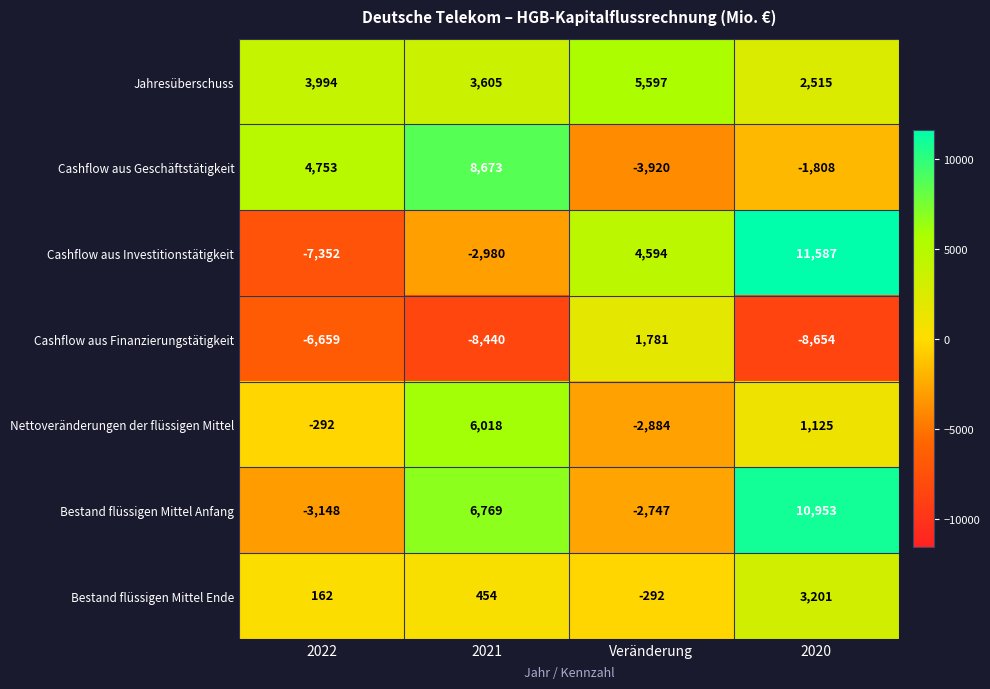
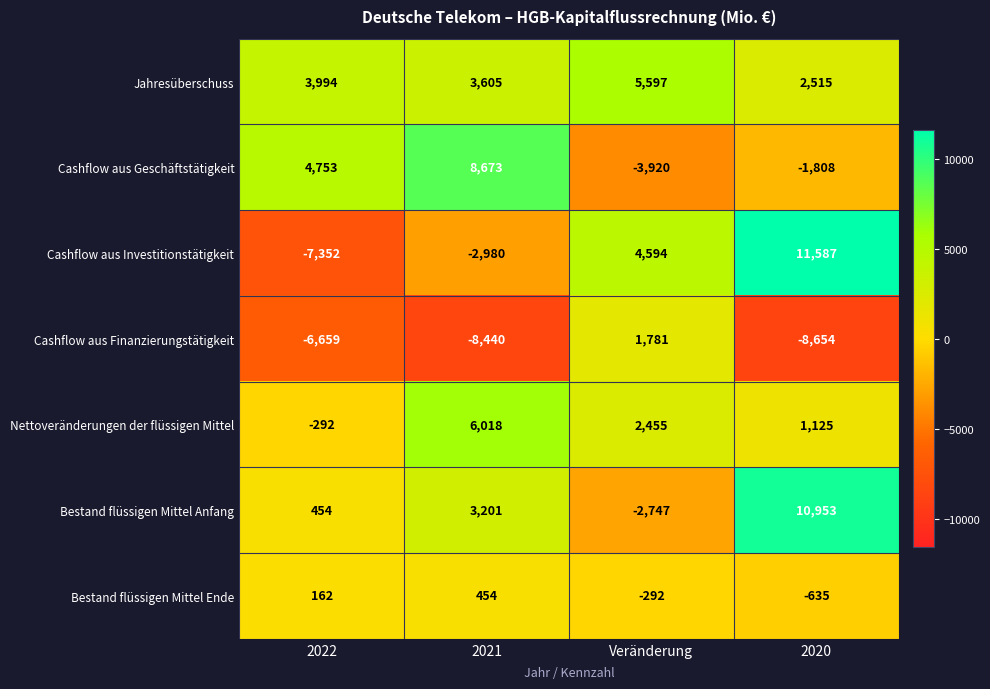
Nettoveränderungen der flüssigen Mittel, Veränderung: -2,884 -> 2,455
Bestand flüssigen Mittel Anfang, 2022: -3,148 -> 454
Bestand flüssigen Mittel Anfang, 2021: 6,769 -> 3,201
Bestand flüssigen Mittel Ende, 2020: 3,201 -> -635
